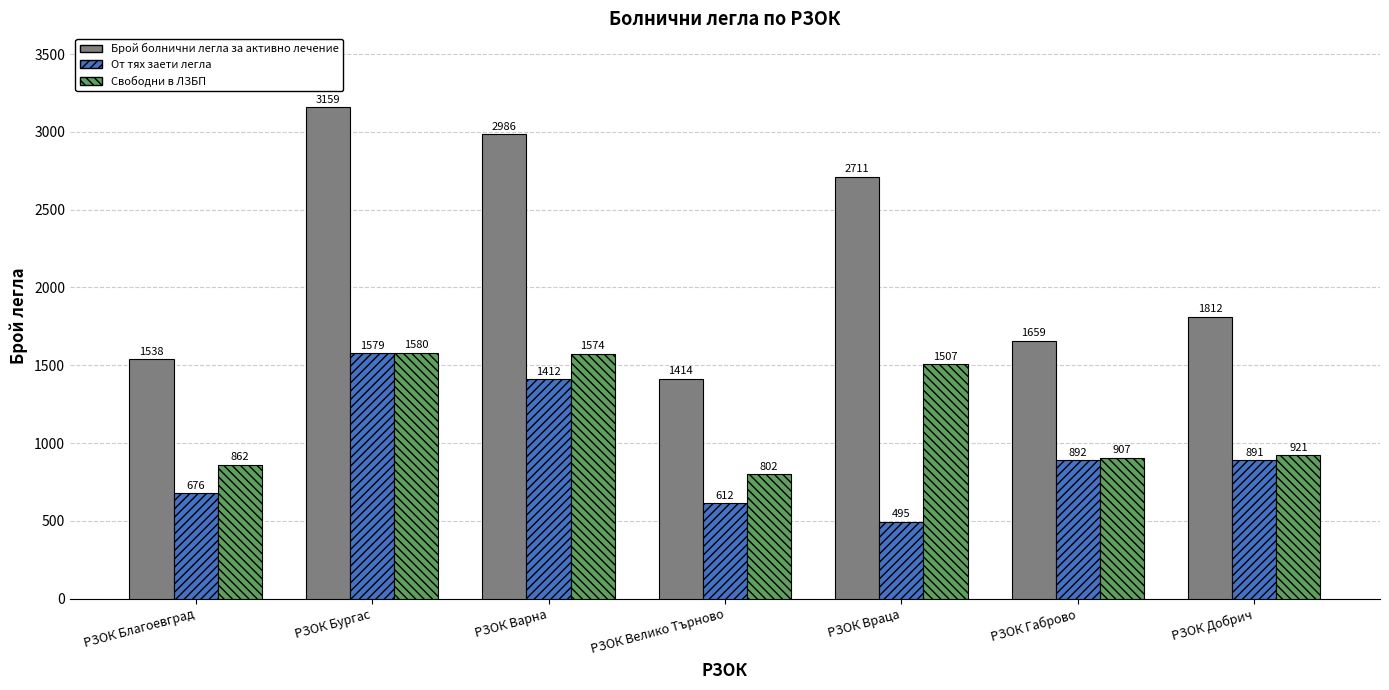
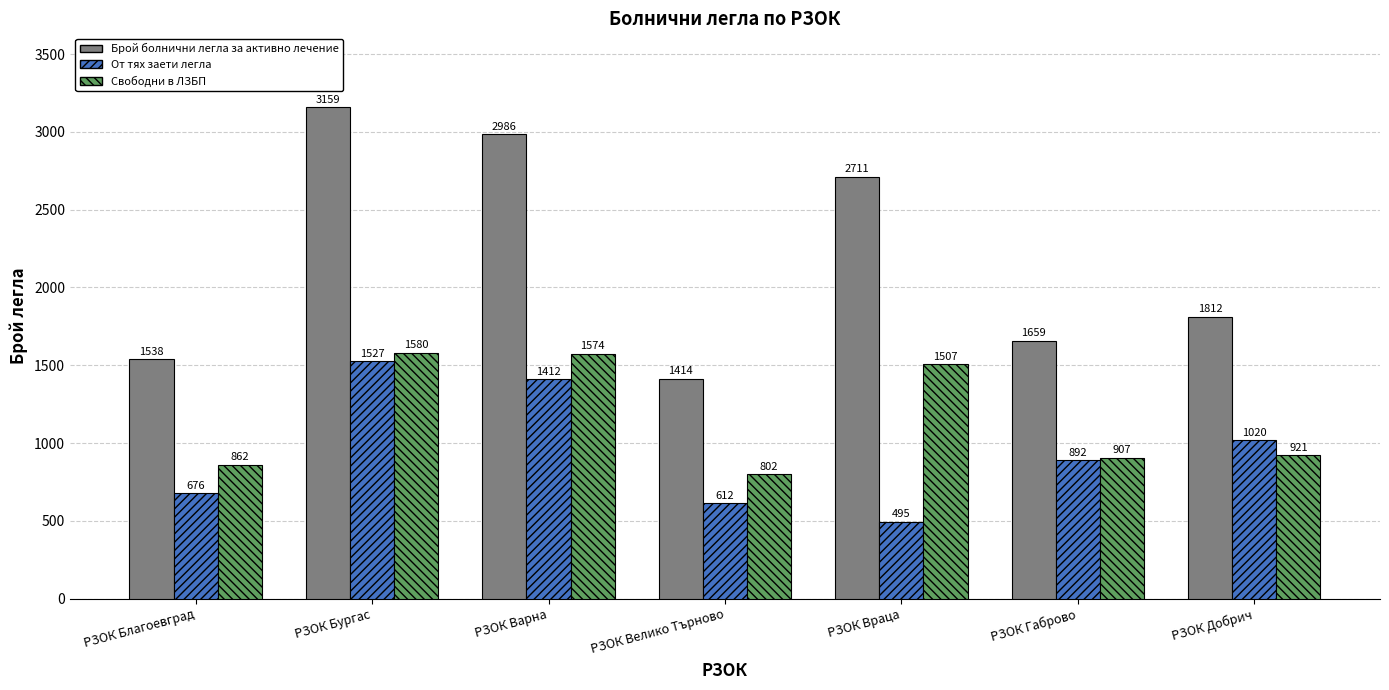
От тях заети легла, РЗОК Бургас: 1579 -> 1527
От тях заети легла, РЗОК Добрич: 891 -> 1020
